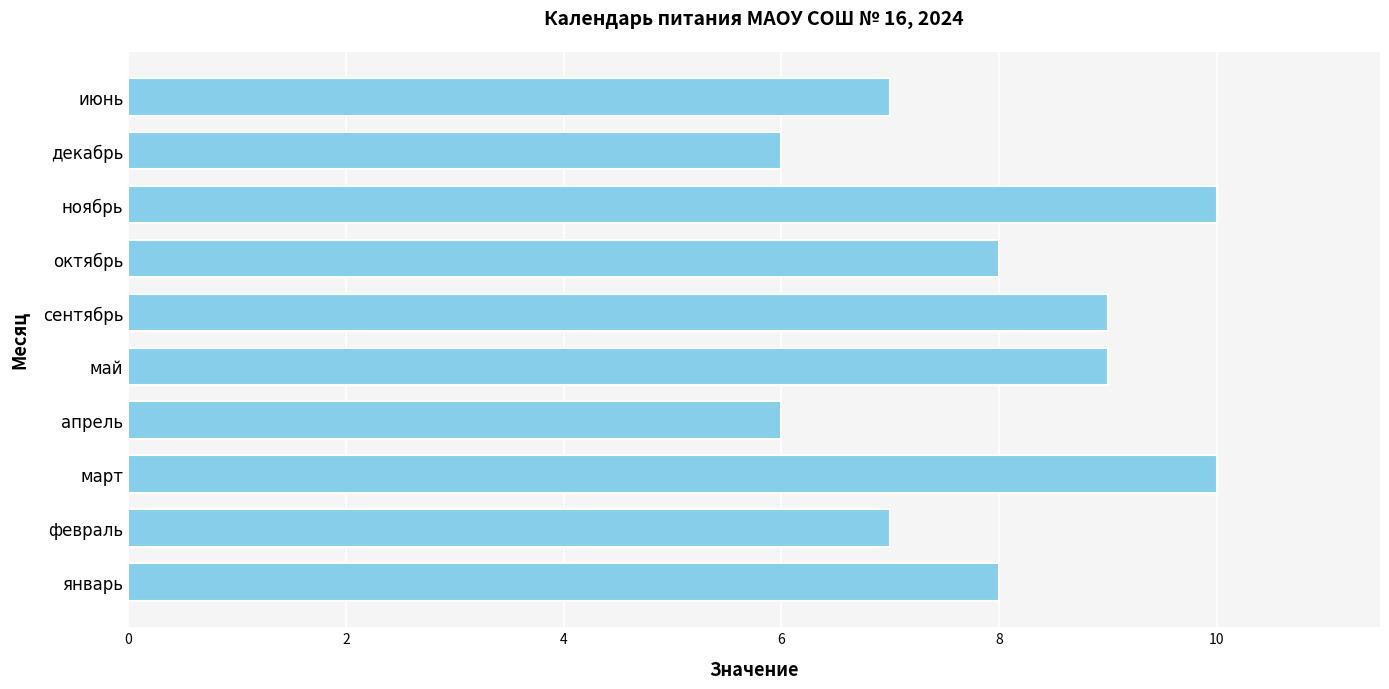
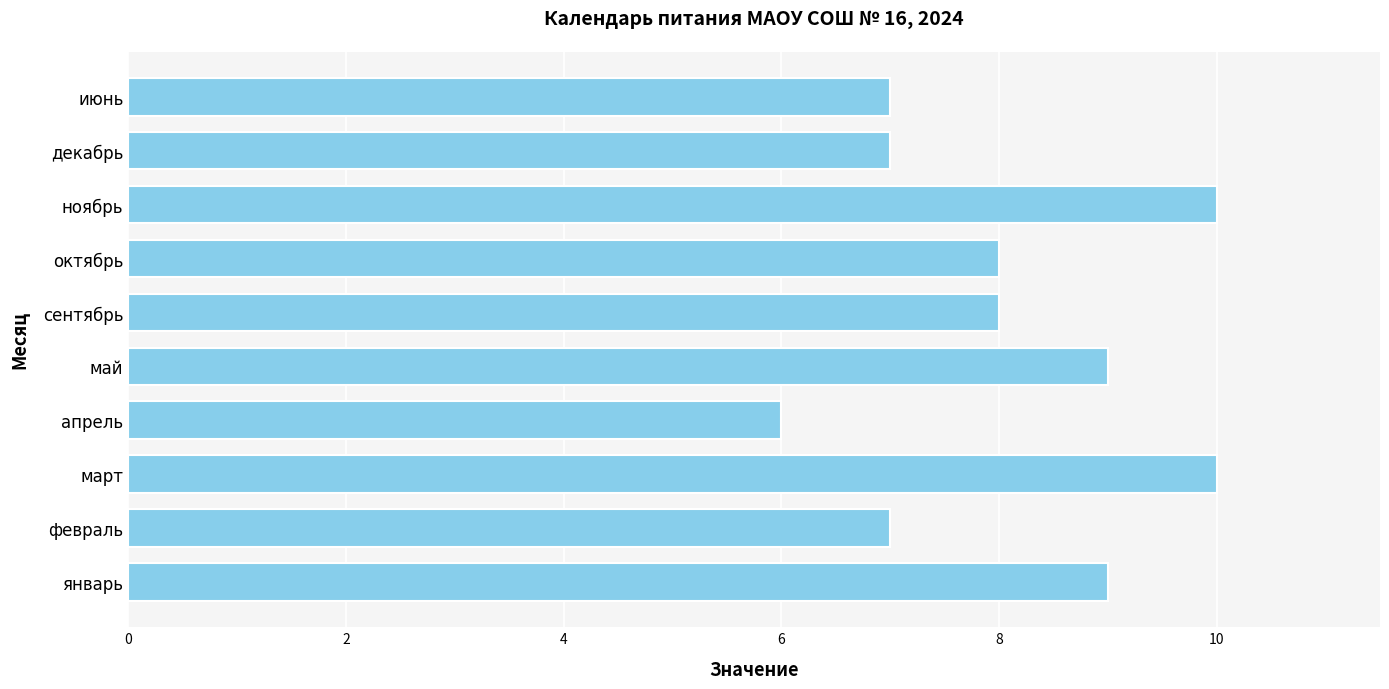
декабрь: 6 -> 7
сентябрь: 9 -> 8
январь: 8 -> 9
